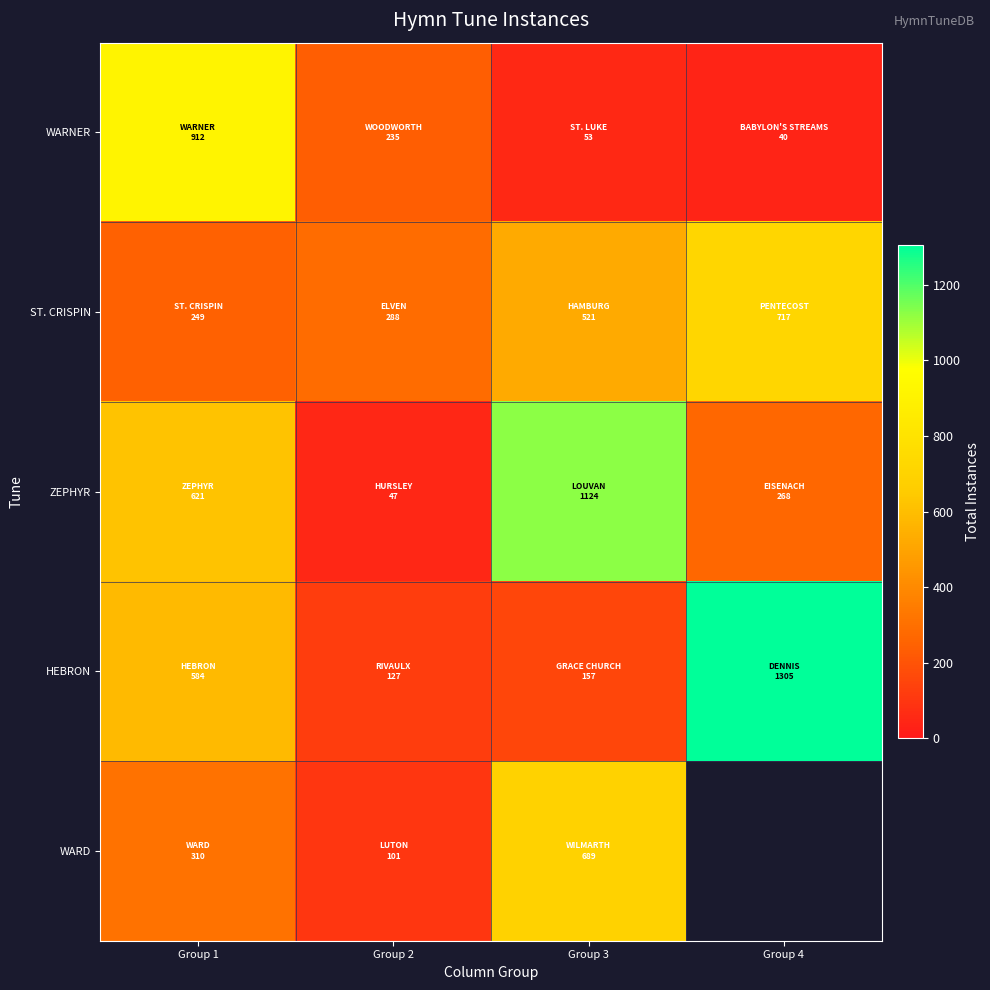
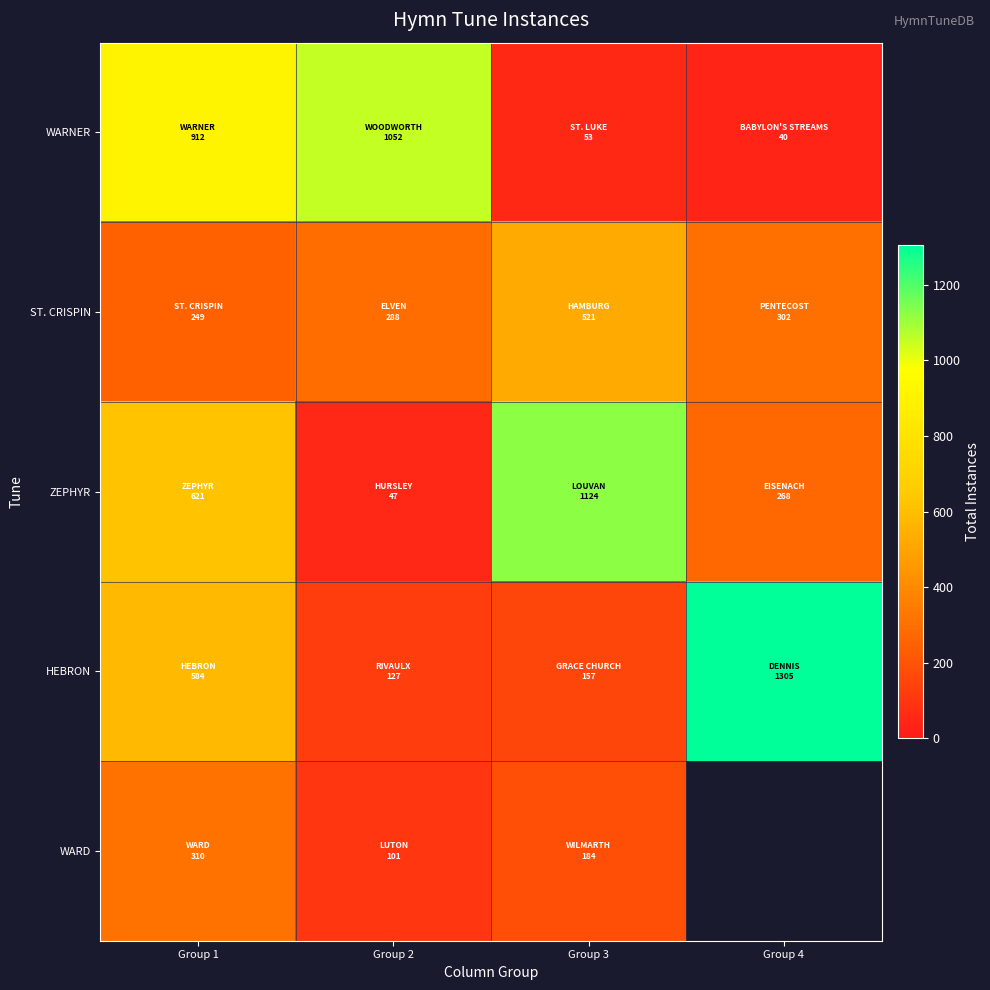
WARNER, Group 2: 235 -> 1052
ST. CRISPIN, Group 4: 717 -> 302
WARD, Group 3: 689 -> 184
